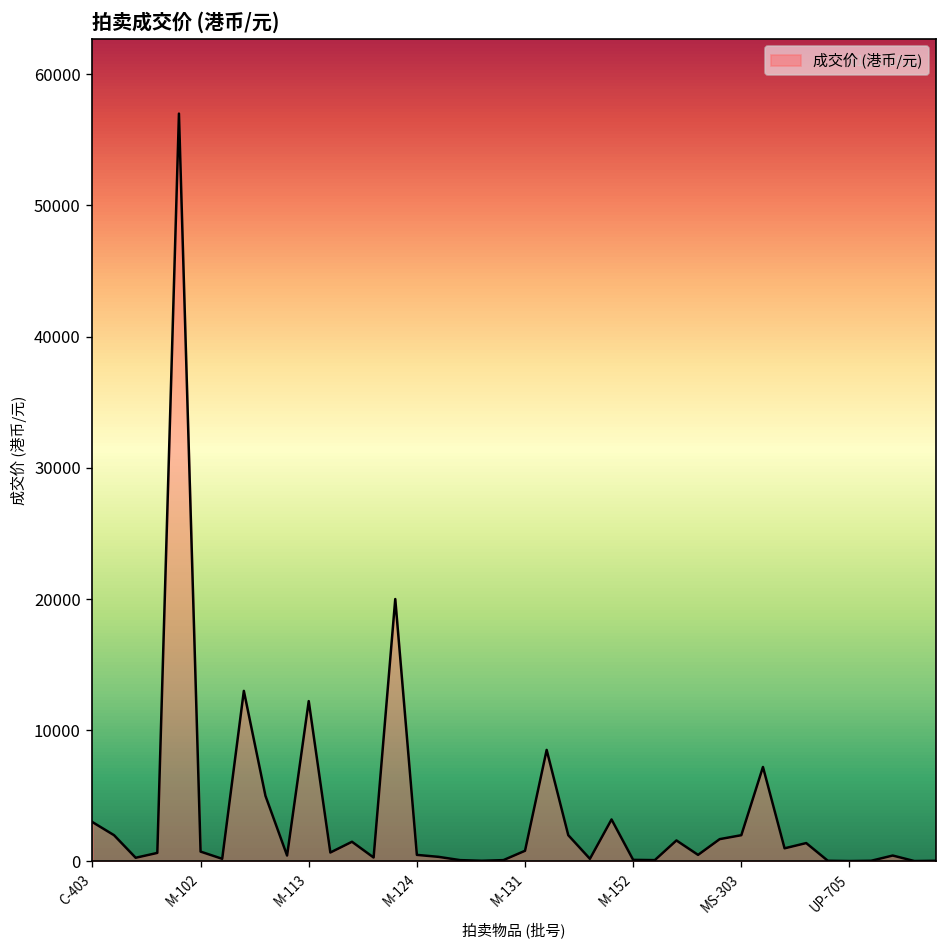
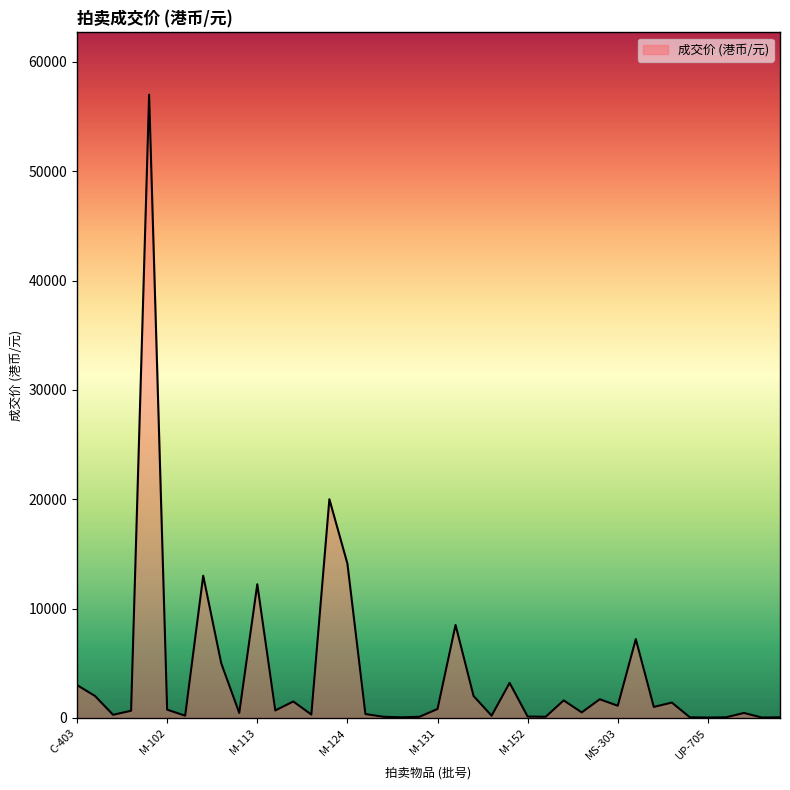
M-124: 500 -> 14100
MS-303: 2000 -> 1100
